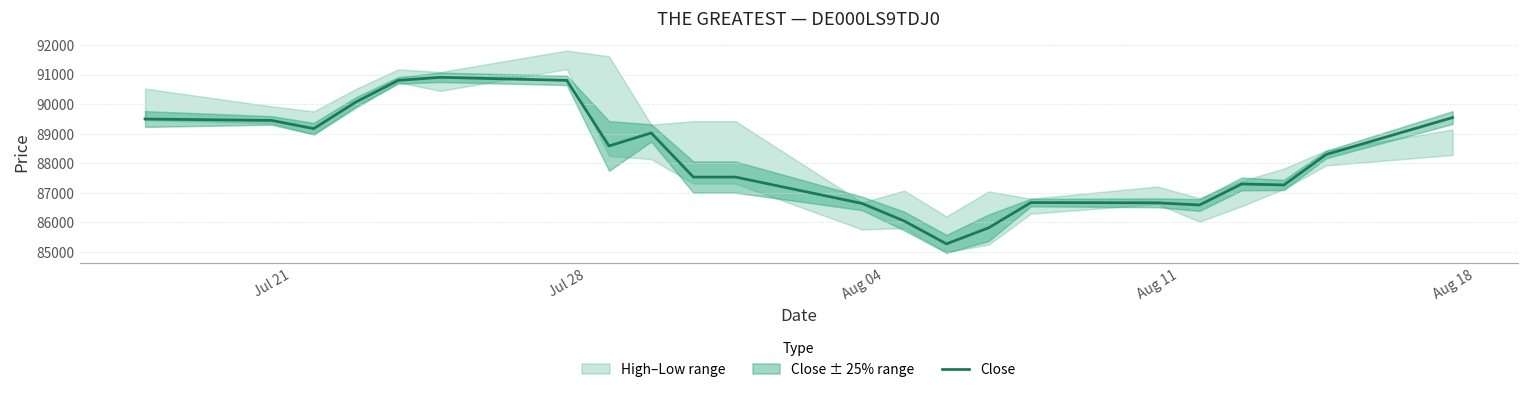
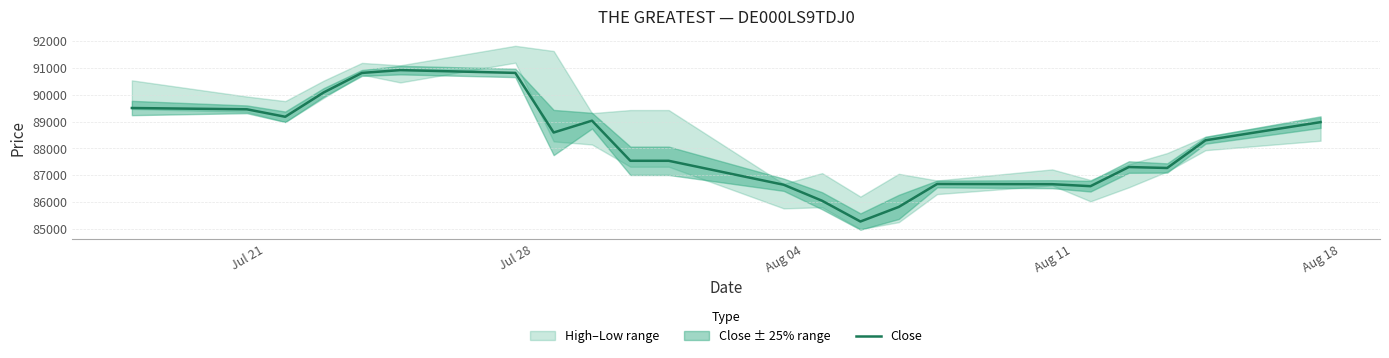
Close, Aug 18: 89600 -> 89000
